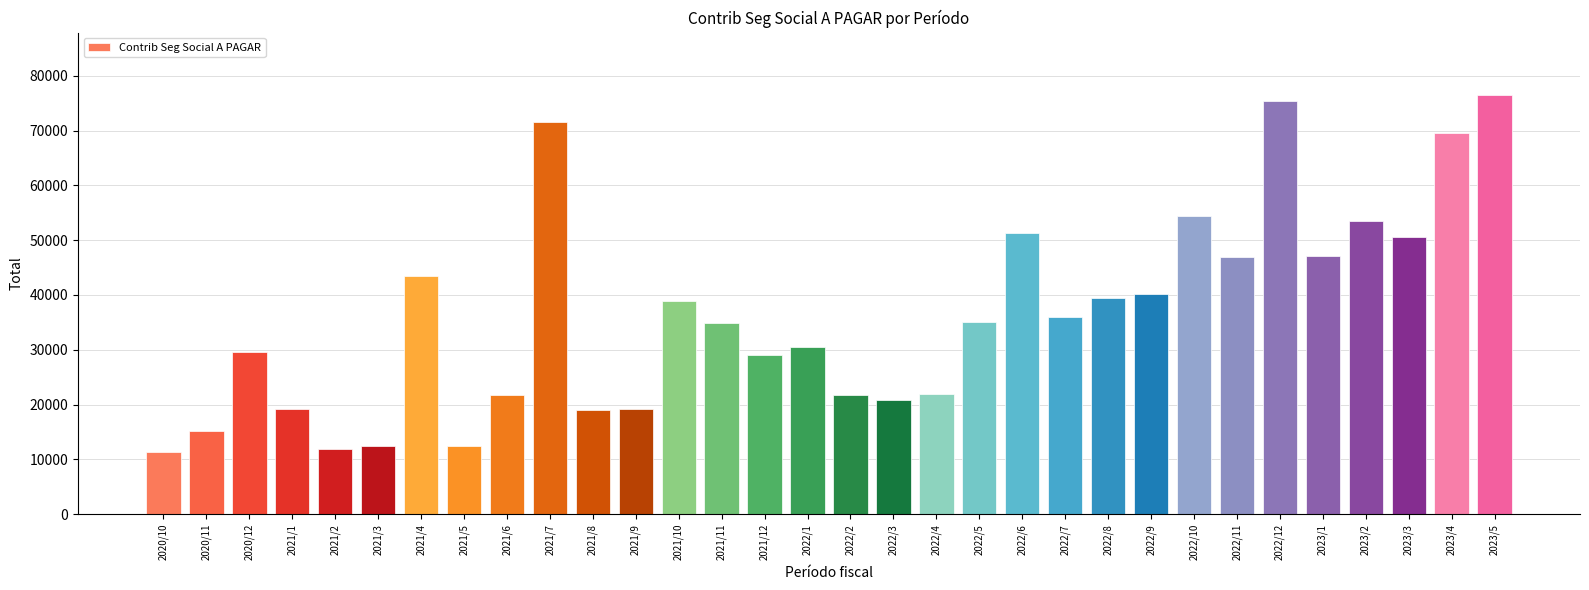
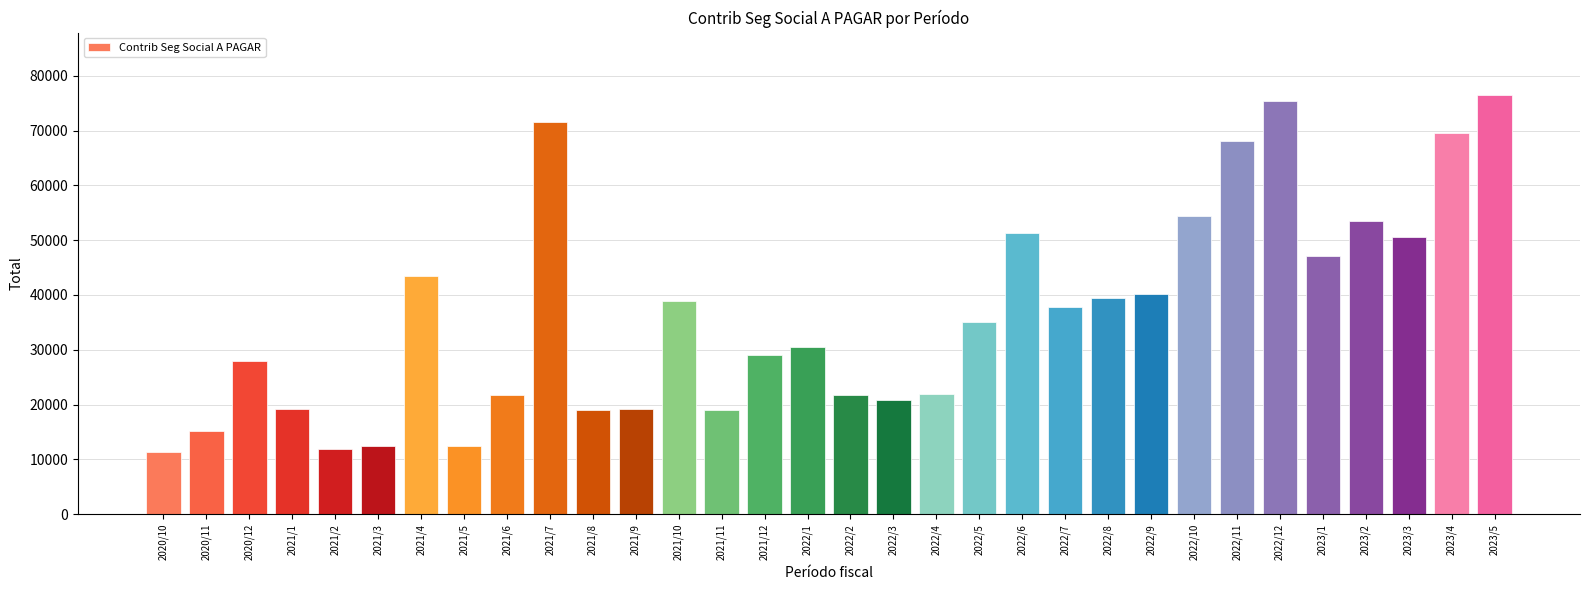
2020/12: 30000 -> 28000
2021/11: 35000 -> 19000
2022/7: 36000 -> 38000
2022/11: 47000 -> 68000
